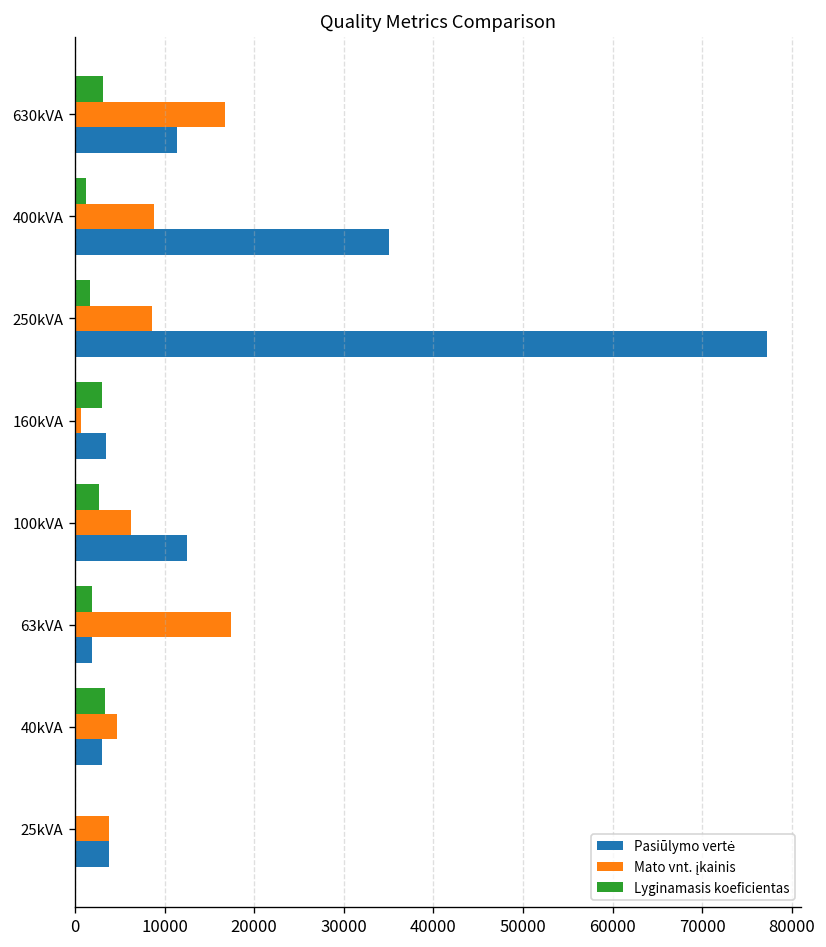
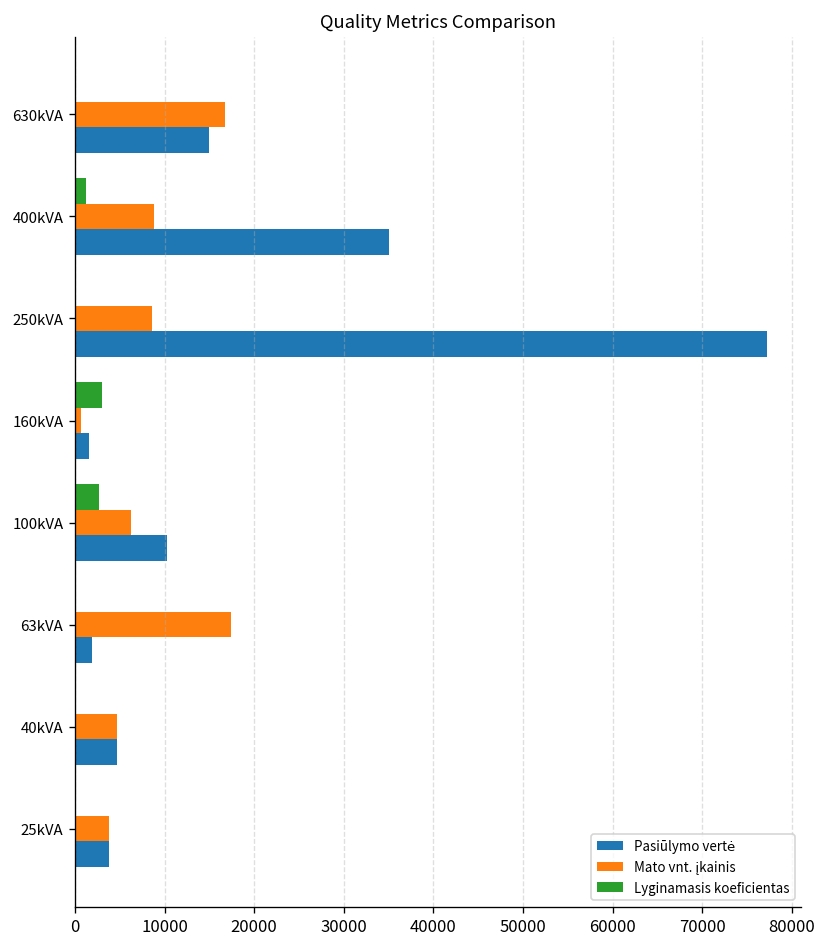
Lyginamasis koeficientas, 630kVA: 3000 -> 0
Pasiūlymo vertė, 630kVA: 11000 -> 15000
Lyginamasis koeficientas, 250kVA: 2000 -> 0
Pasiūlymo vertė, 160kVA: 4000 -> 2000
Pasiūlymo vertė, 100kVA: 12000 -> 10000
Lyginamasis koeficientas, 63kVA: 2000 -> 0
Lyginamasis koeficientas, 40kVA: 3000 -> 0
Pasiūlymo vertė, 40kVA: 3000 -> 5000
